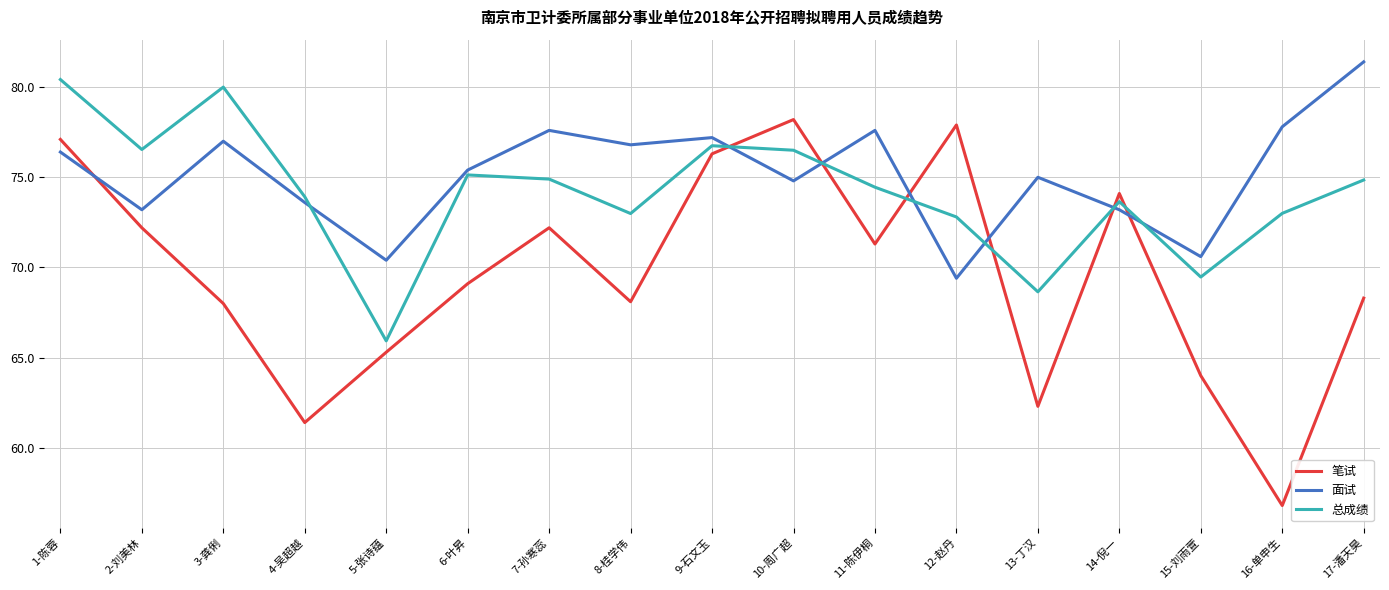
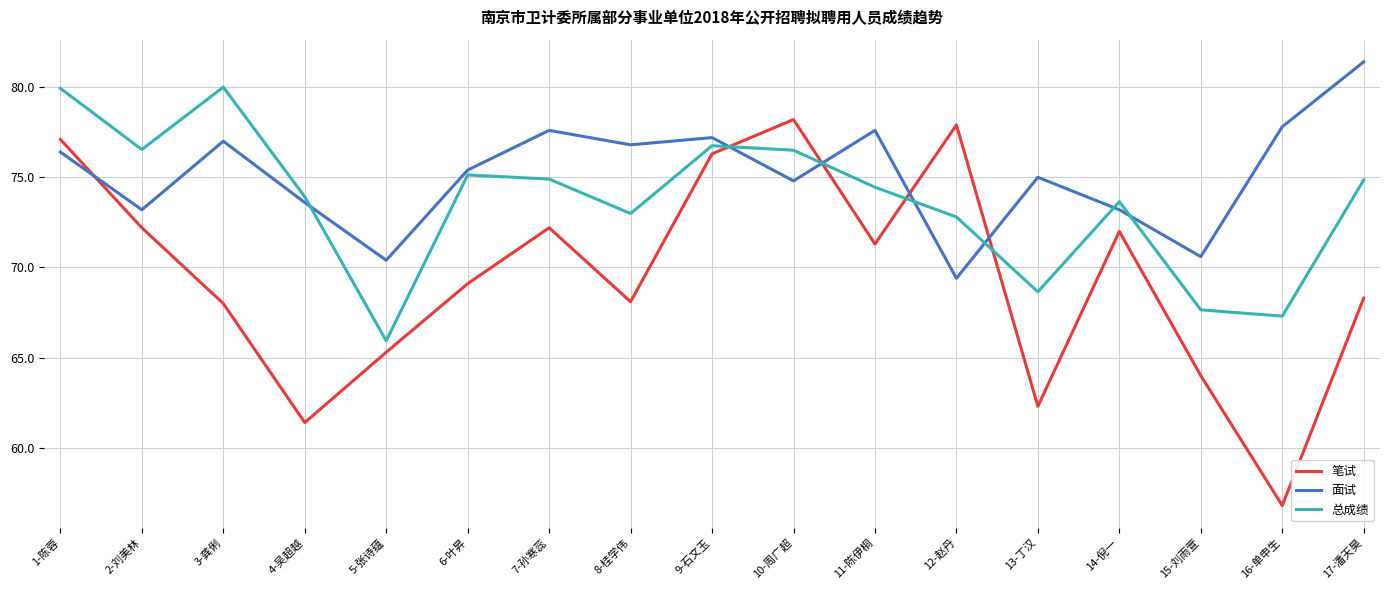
总成绩, 1-陈蓉: 80.4 -> 79.9
笔试, 14-倪一: 74.1 -> 72.0
总成绩, 15-刘雨萱: 69.5 -> 67.7
总成绩, 16-单申生: 73.0 -> 67.3
